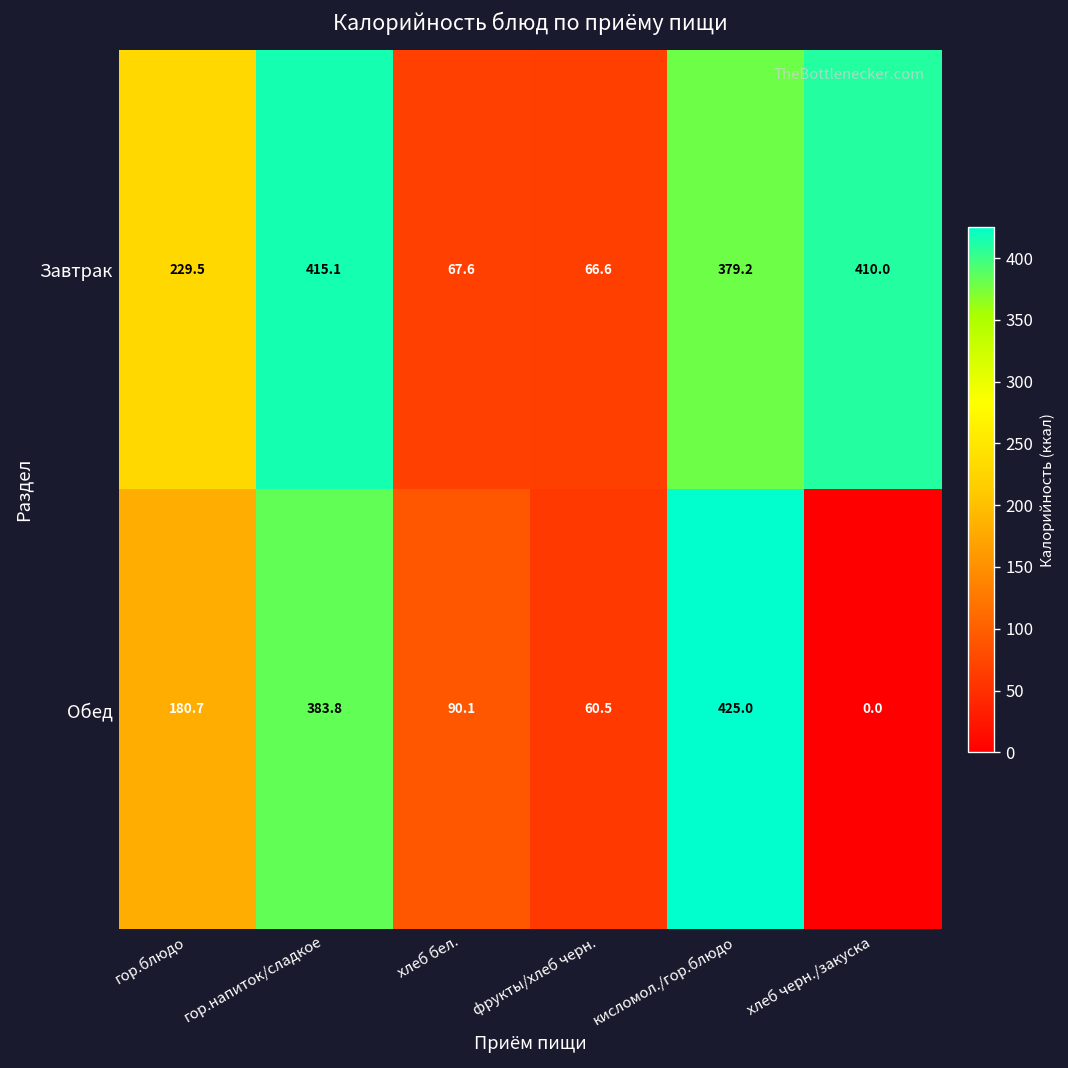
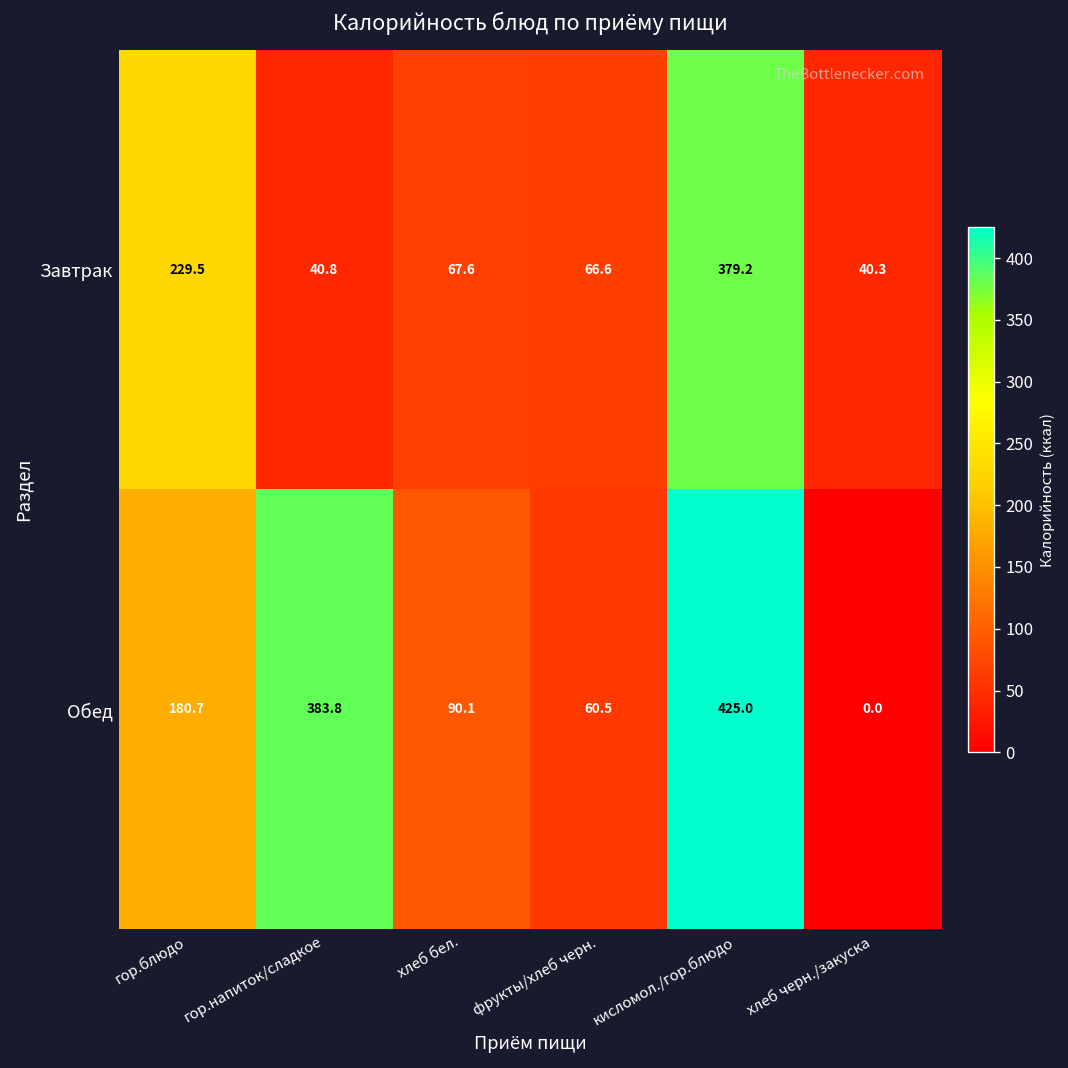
Завтрак, гор.напиток/сладкое: 415.1 -> 40.8
Завтрак, хлеб черн./закуска: 410.0 -> 40.3
